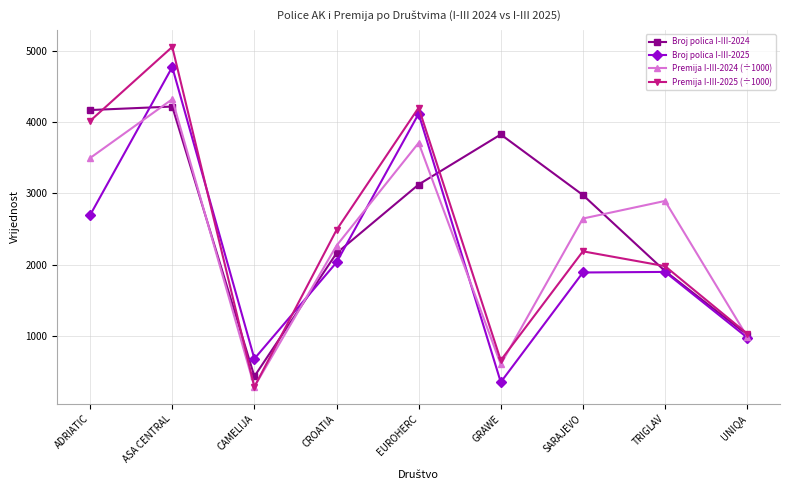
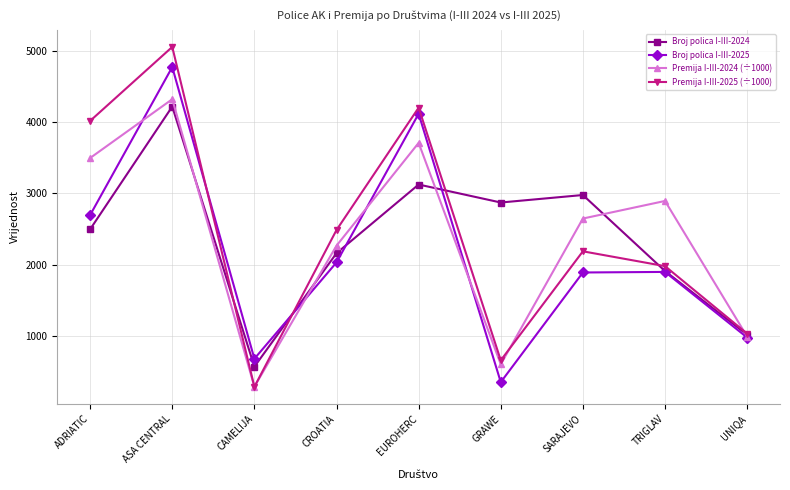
Broj polica I-III-2024, ADRIATIC: 4200 -> 2500
Broj polica I-III-2024, CAMELIJA: 400 -> 600
Broj polica I-III-2024, GRAWE: 3800 -> 2900
